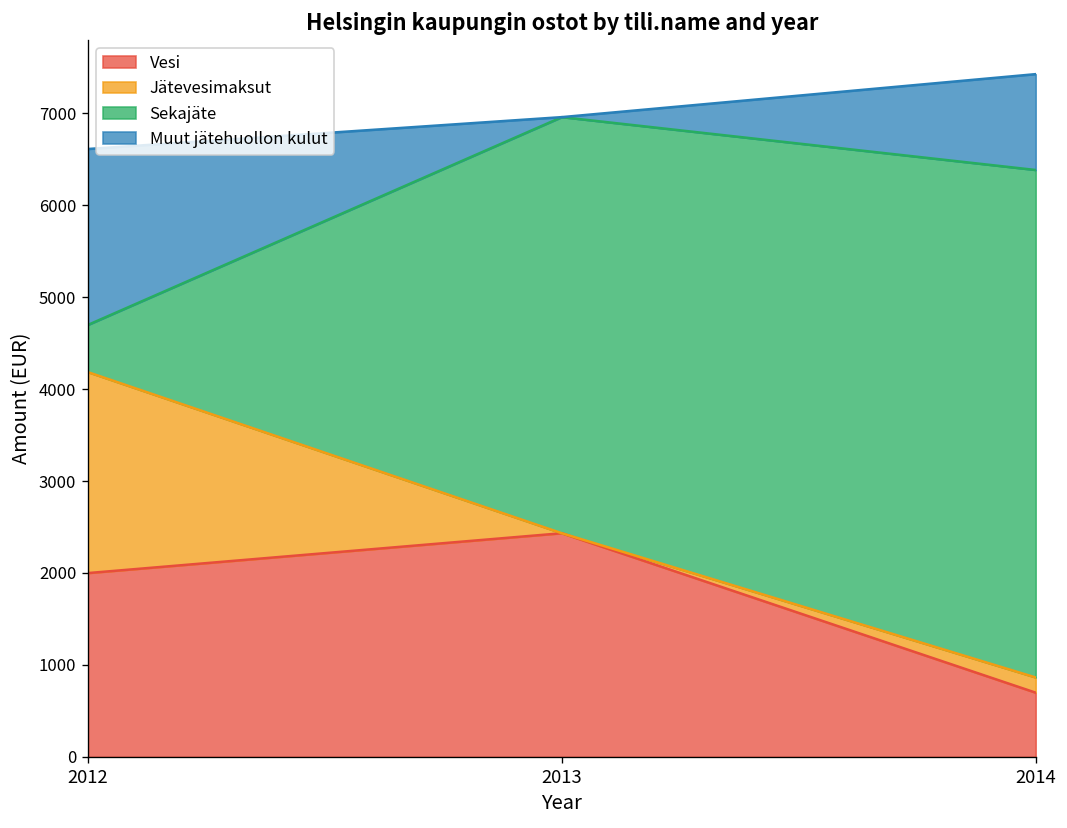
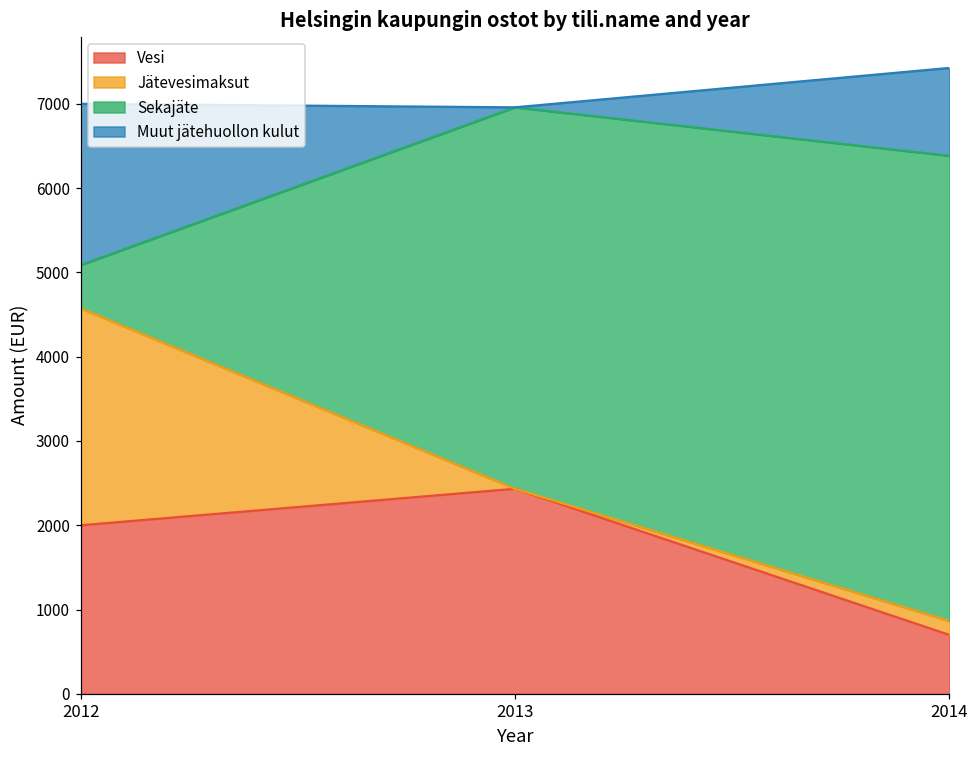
Jätevesimaksut, 2012: 2200 -> 2600
